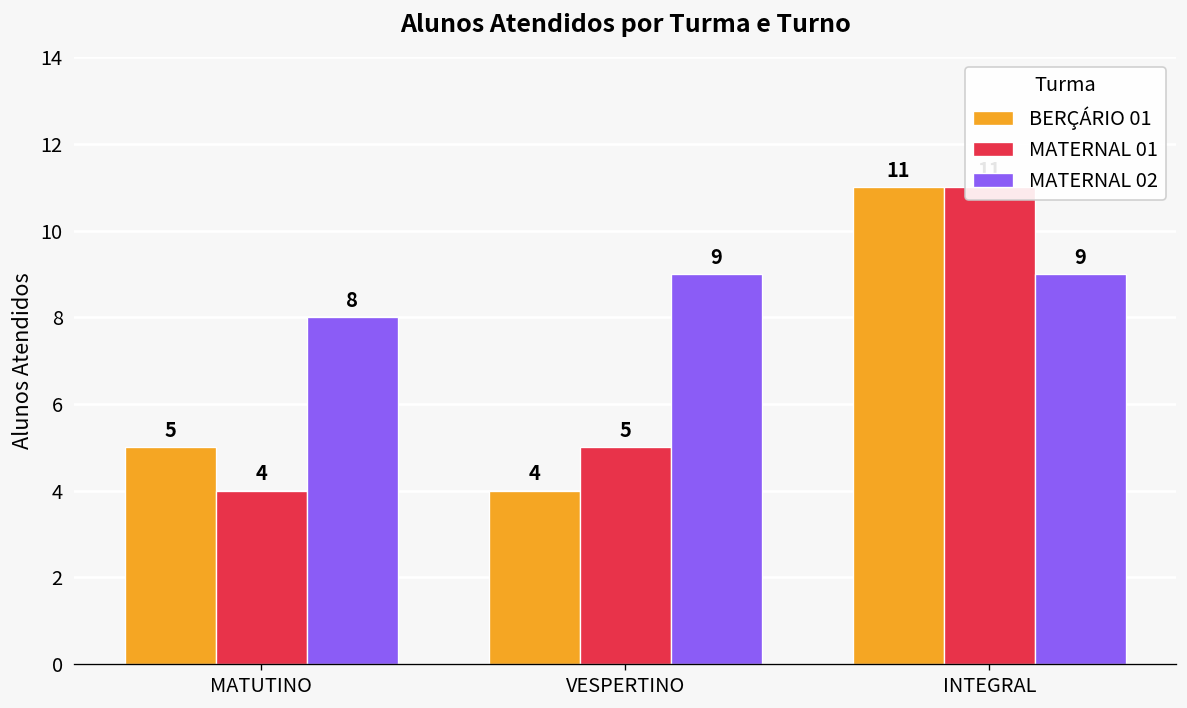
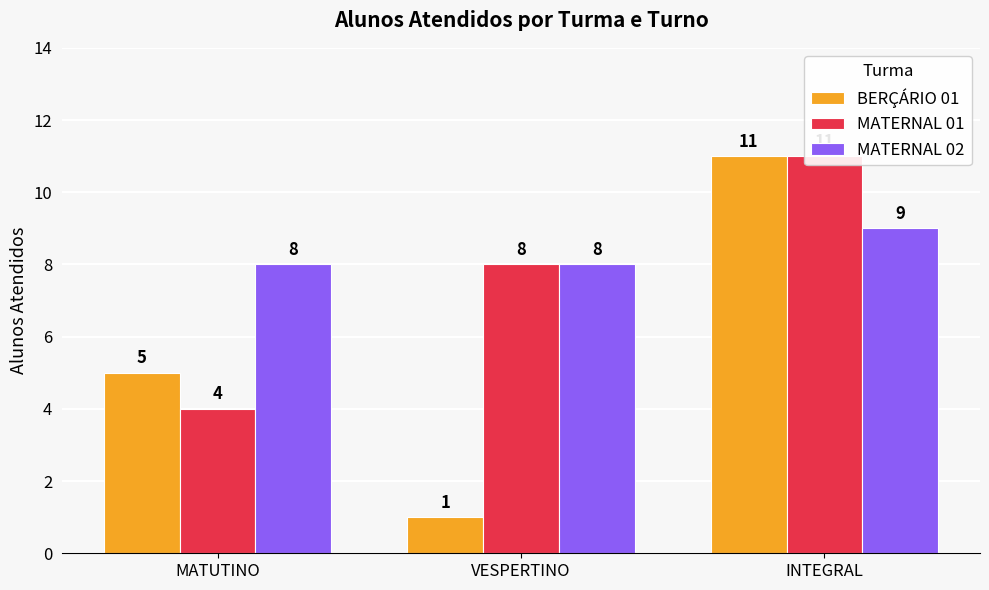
BERÇÁRIO 01, VESPERTINO: 4 -> 1
MATERNAL 01, VESPERTINO: 5 -> 8
MATERNAL 02, VESPERTINO: 9 -> 8
